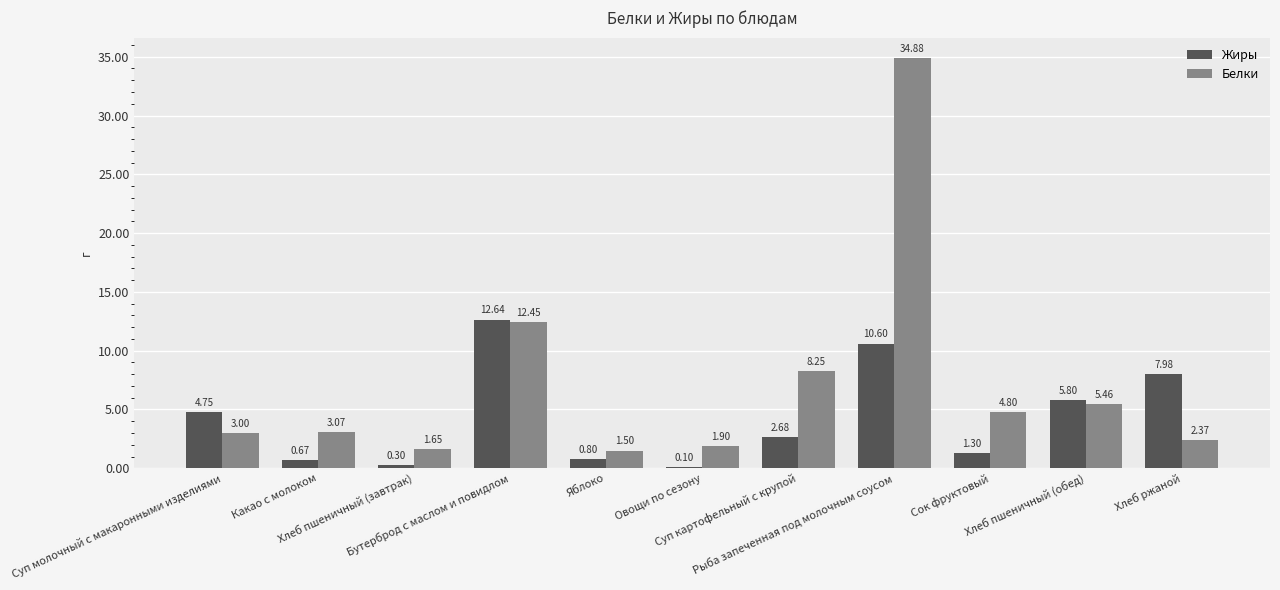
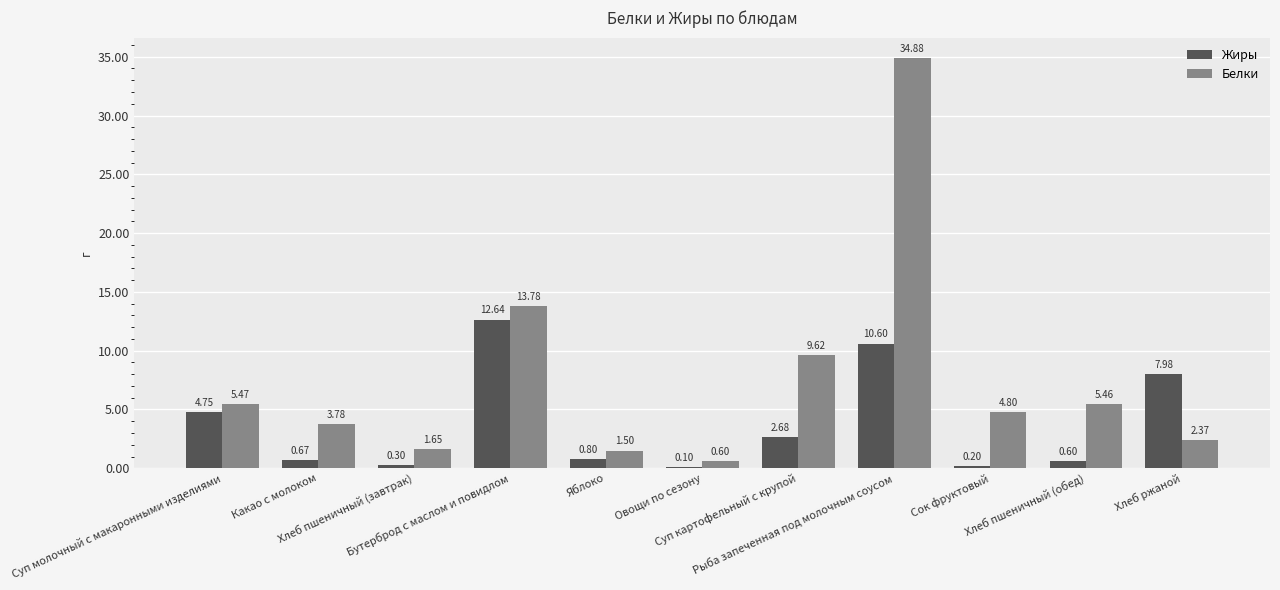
Белки, Суп молочный с макаронными изделиями: 3.00 -> 5.47
Белки, Какао с молоком: 3.07 -> 3.78
Белки, Бутерброд с маслом и повидлом: 12.45 -> 13.78
Белки, Овощи по сезону: 1.90 -> 0.60
Белки, Суп картофельный с крупой: 8.25 -> 9.62
Жиры, Сок фруктовый: 1.30 -> 0.20
Жиры, Хлеб пшеничный (обед): 5.80 -> 0.60
